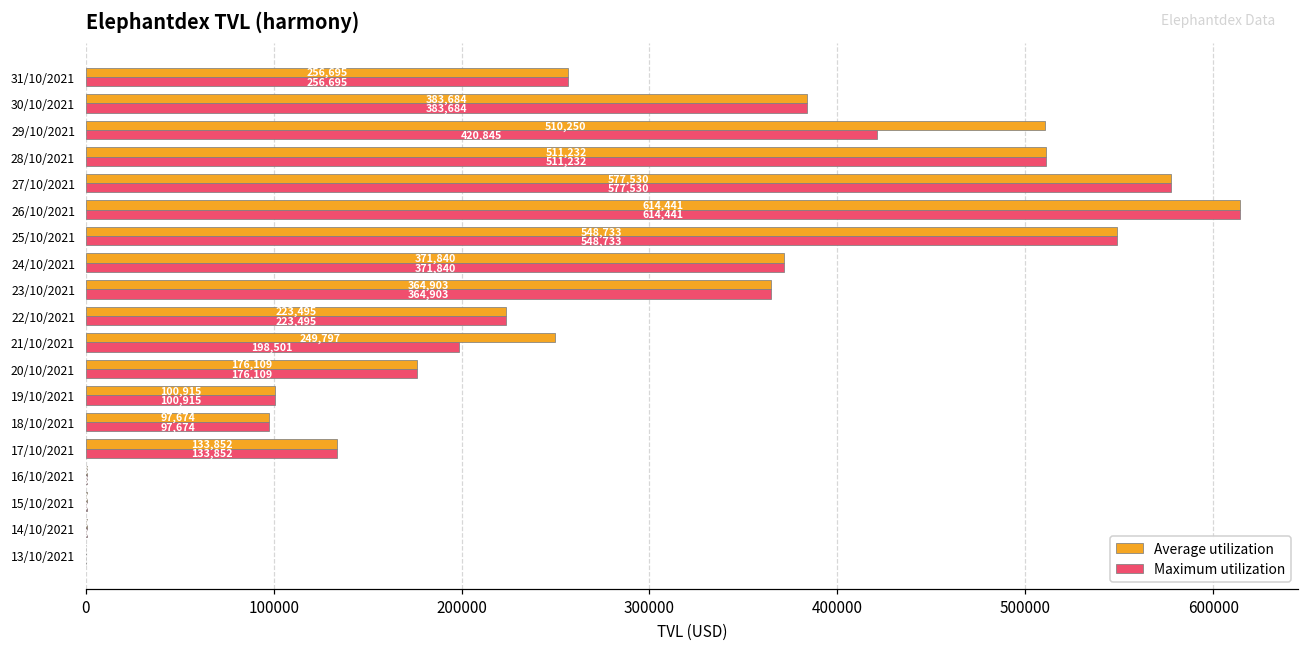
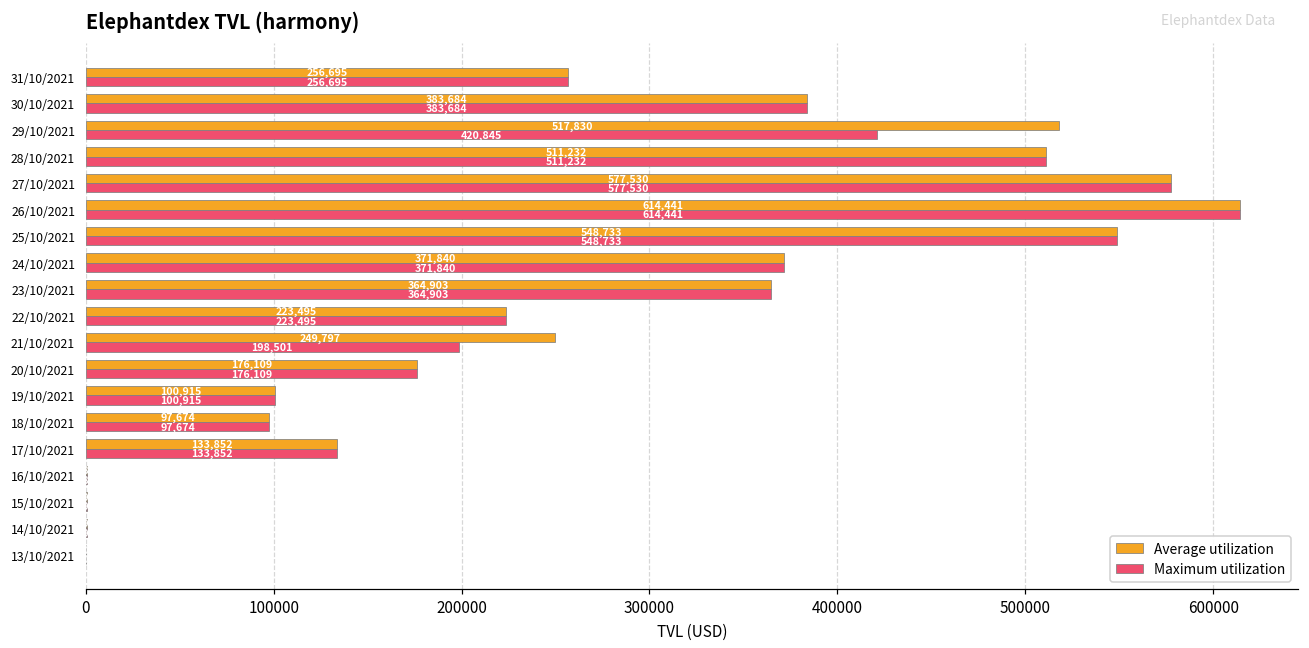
Average utilization, 29/10/2021: 510,250 -> 517,830
